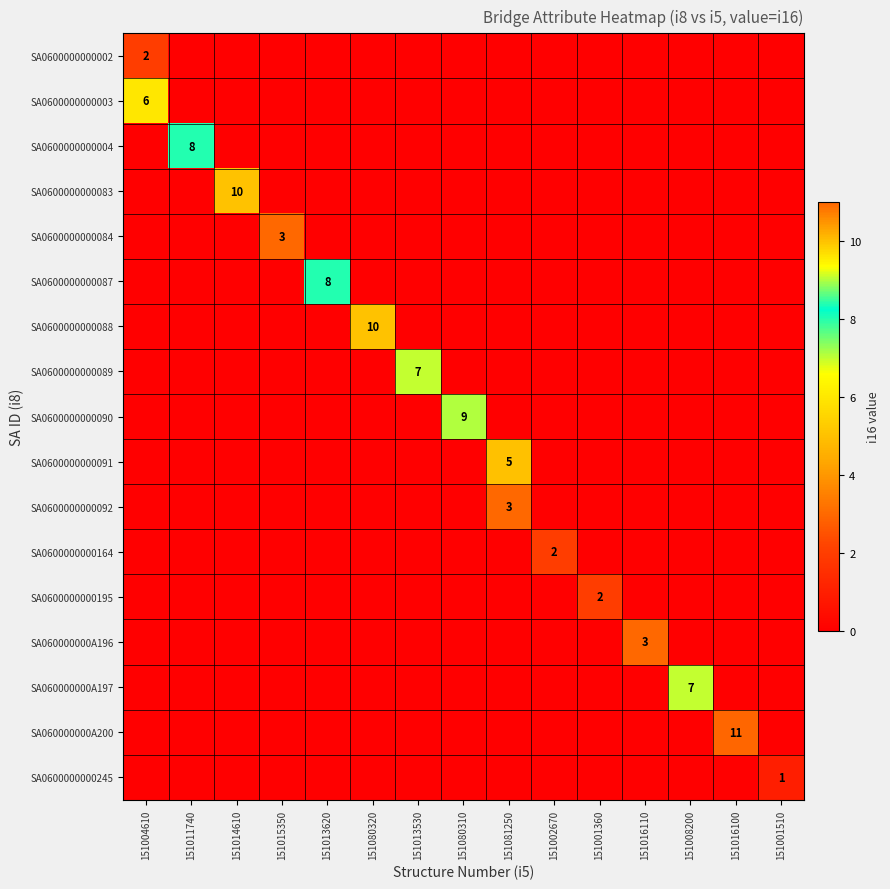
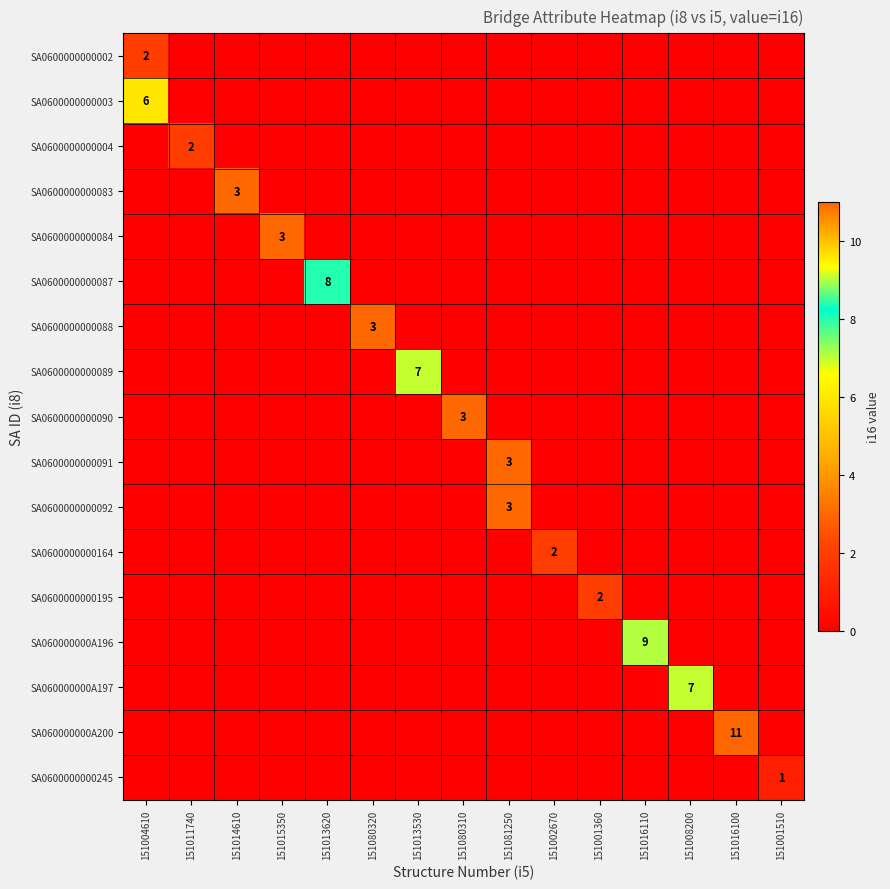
SA0600000000004, 151011740: 8 -> 2
SA0600000000083, 151014610: 10 -> 3
SA0600000000088, 151080320: 10 -> 3
SA0600000000090, 151080310: 9 -> 3
SA0600000000091, 151081250: 5 -> 3
SA060000000A196, 151016110: 3 -> 9
